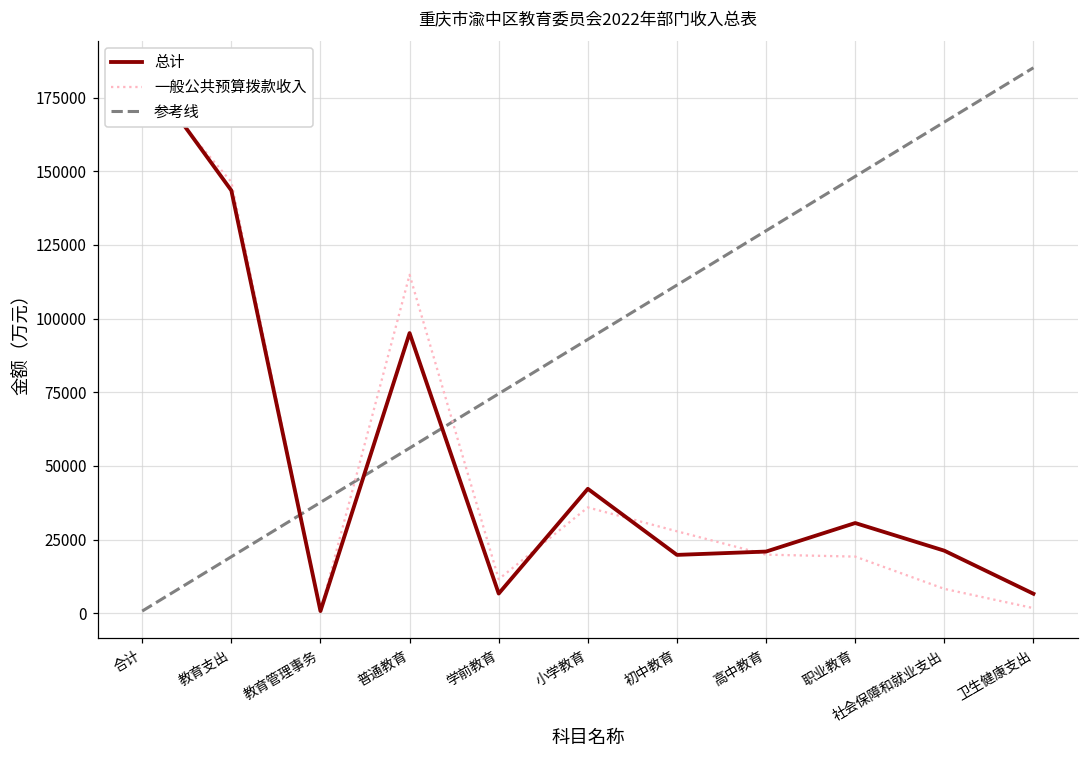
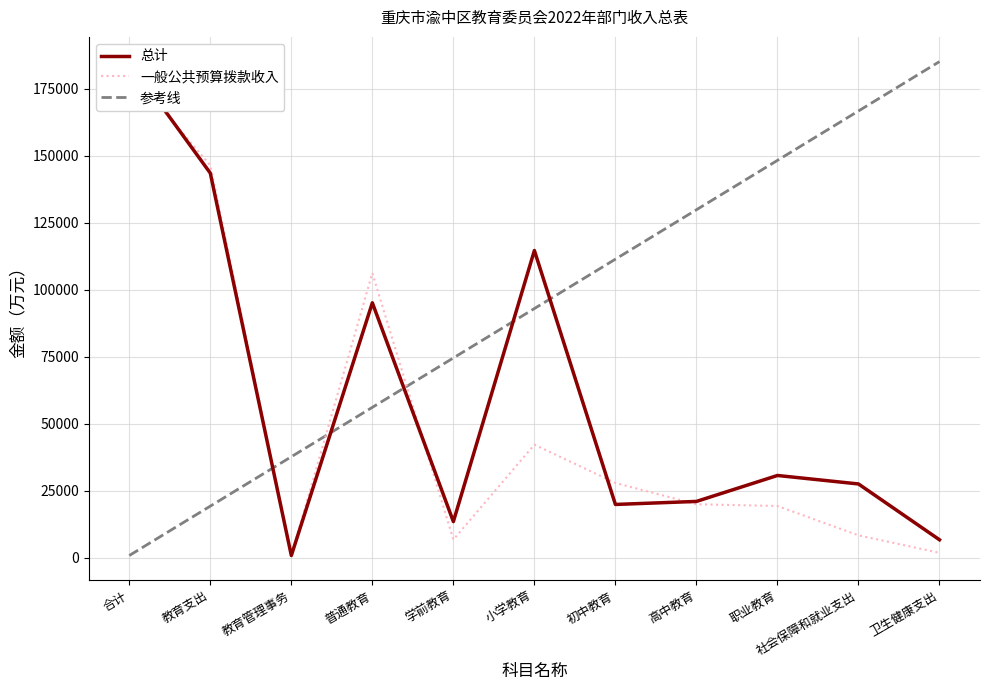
一般公共预算拨款收入, 普通教育: 115000 -> 106000
总计, 学前教育: 7000 -> 13000
一般公共预算拨款收入, 学前教育: 12000 -> 7000
总计, 小学教育: 42000 -> 115000
一般公共预算拨款收入, 小学教育: 36000 -> 42000
总计, 社会保障和就业支出: 21000 -> 27000
